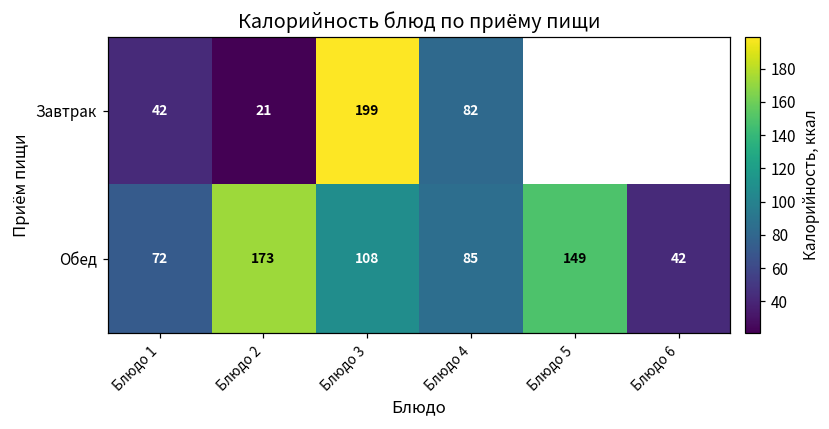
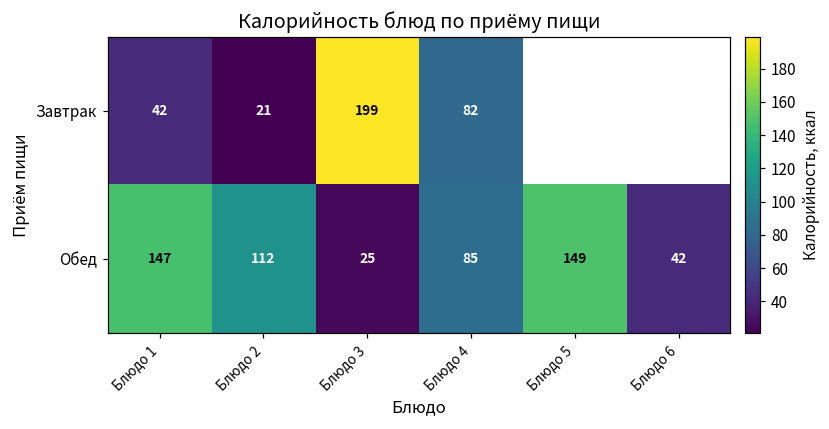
Обед, Блюдо 1: 72 -> 147
Обед, Блюдо 2: 173 -> 112
Обед, Блюдо 3: 108 -> 25
